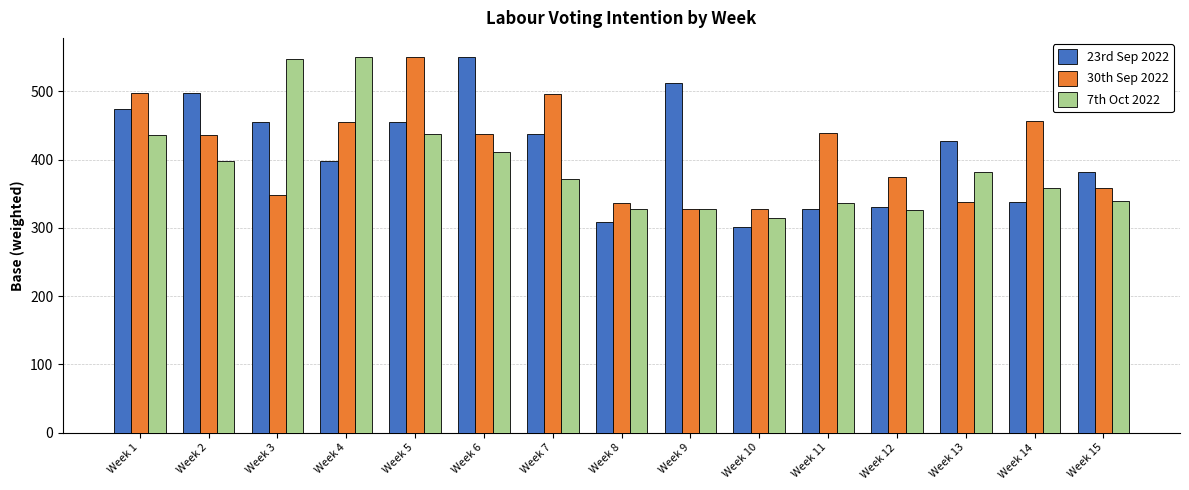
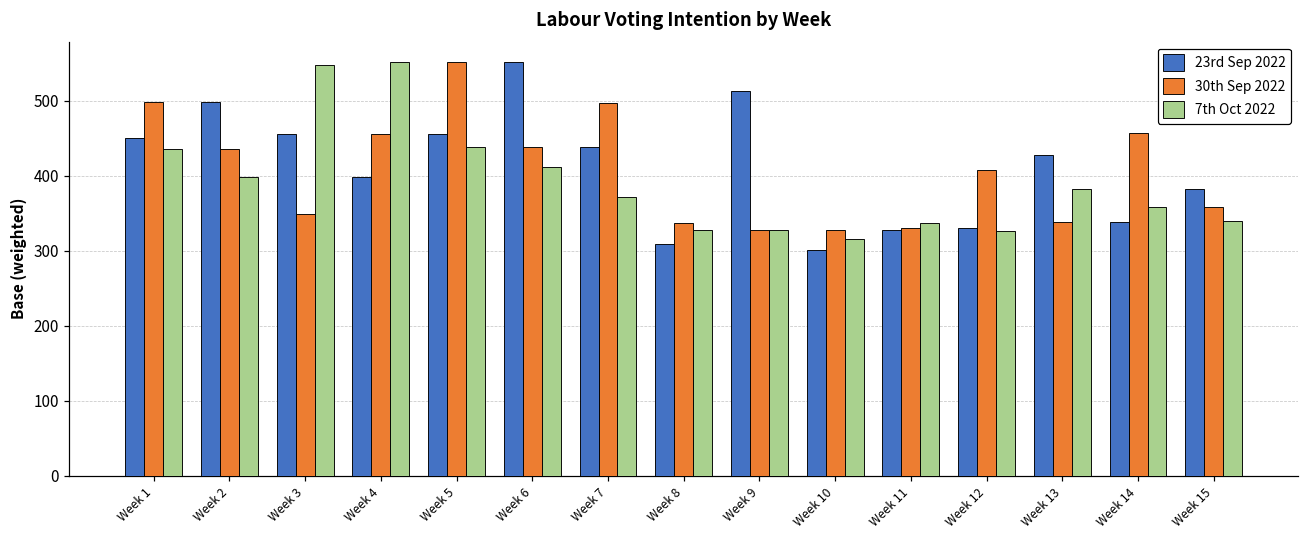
23rd Sep 2022, Week 1: 480 -> 450
30th Sep 2022, Week 11: 440 -> 330
30th Sep 2022, Week 12: 370 -> 410
